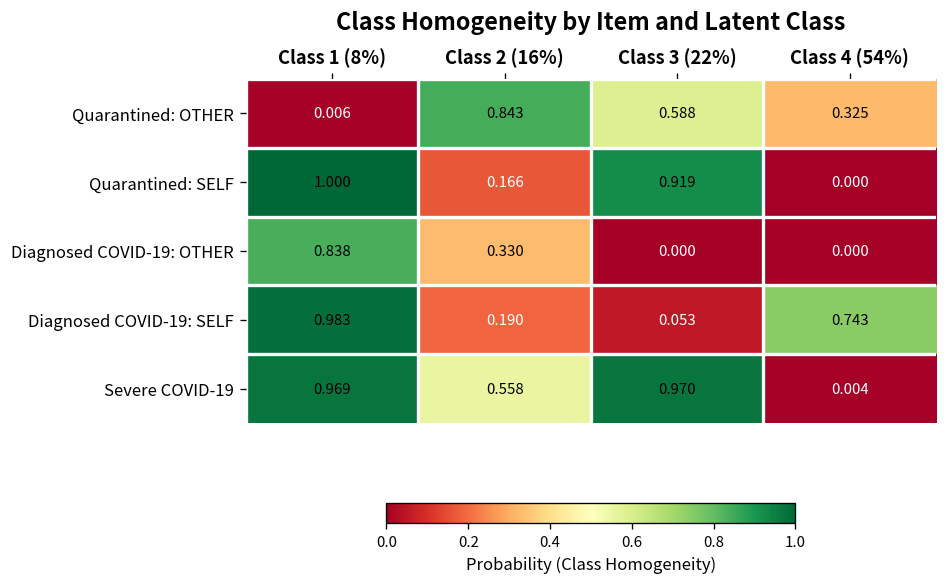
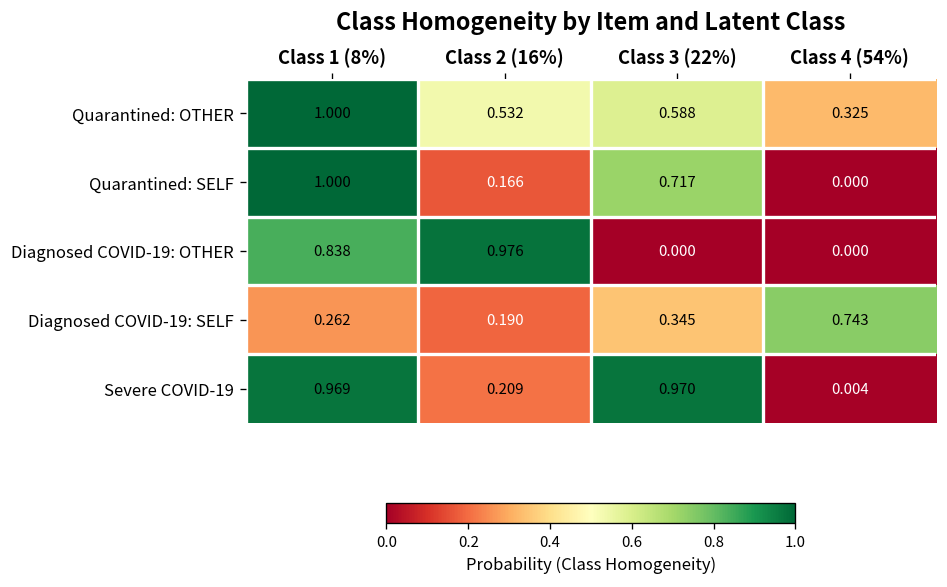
Quarantined: OTHER, Class 1 (8%): 0.006 -> 1.000
Quarantined: OTHER, Class 2 (16%): 0.843 -> 0.532
Quarantined: SELF, Class 3 (22%): 0.919 -> 0.717
Diagnosed COVID-19: OTHER, Class 2 (16%): 0.330 -> 0.976
Diagnosed COVID-19: SELF, Class 1 (8%): 0.983 -> 0.262
Diagnosed COVID-19: SELF, Class 3 (22%): 0.053 -> 0.345
Severe COVID-19, Class 2 (16%): 0.558 -> 0.209
